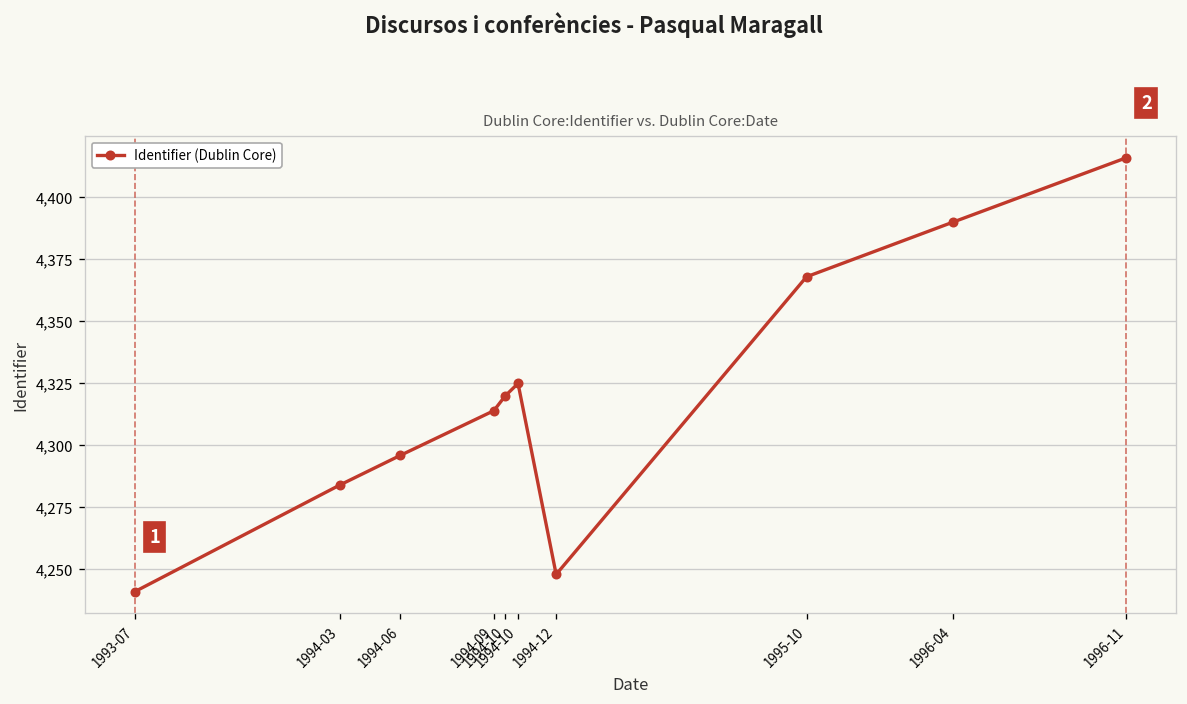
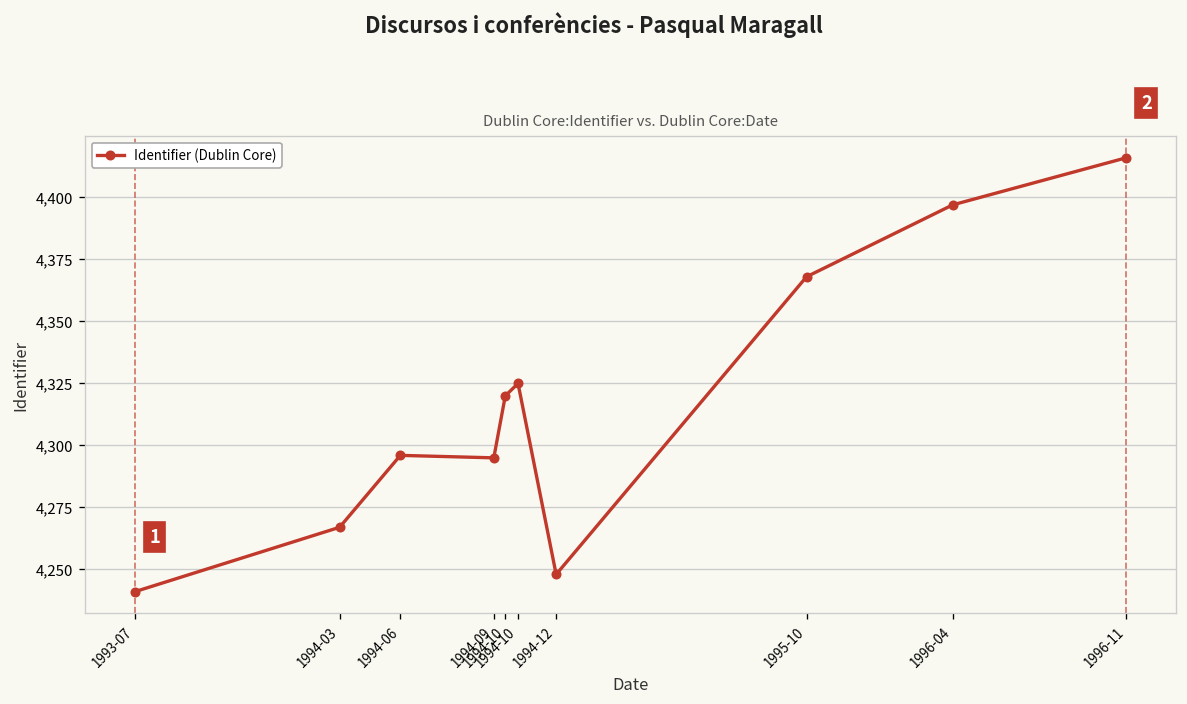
1994-03: 4,284 -> 4,267
1994-09: 4,314 -> 4,295
1996-04: 4,390 -> 4,397
